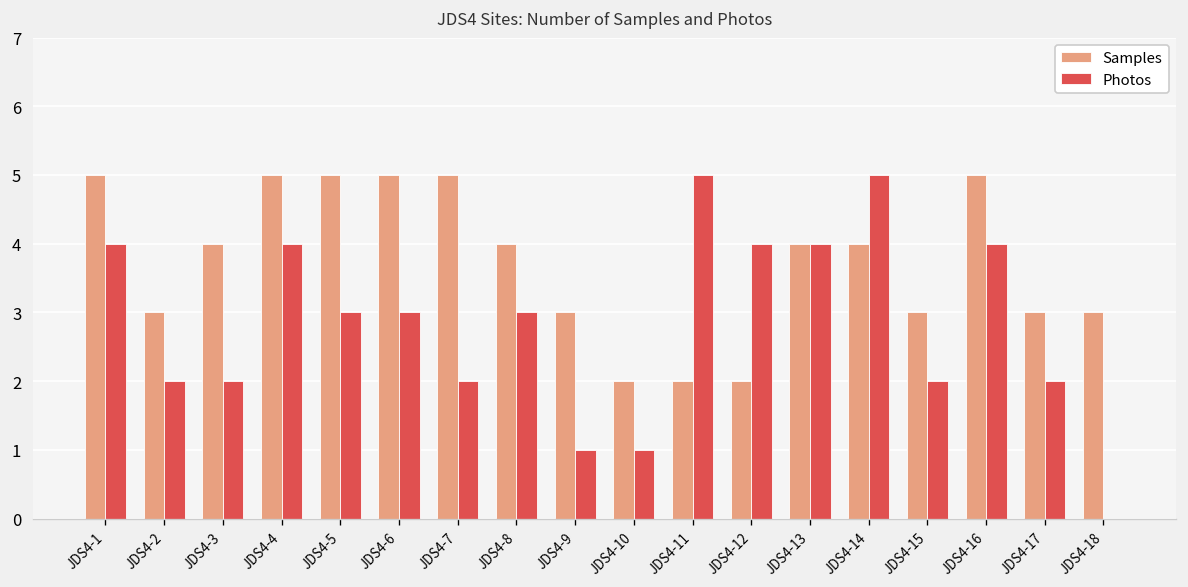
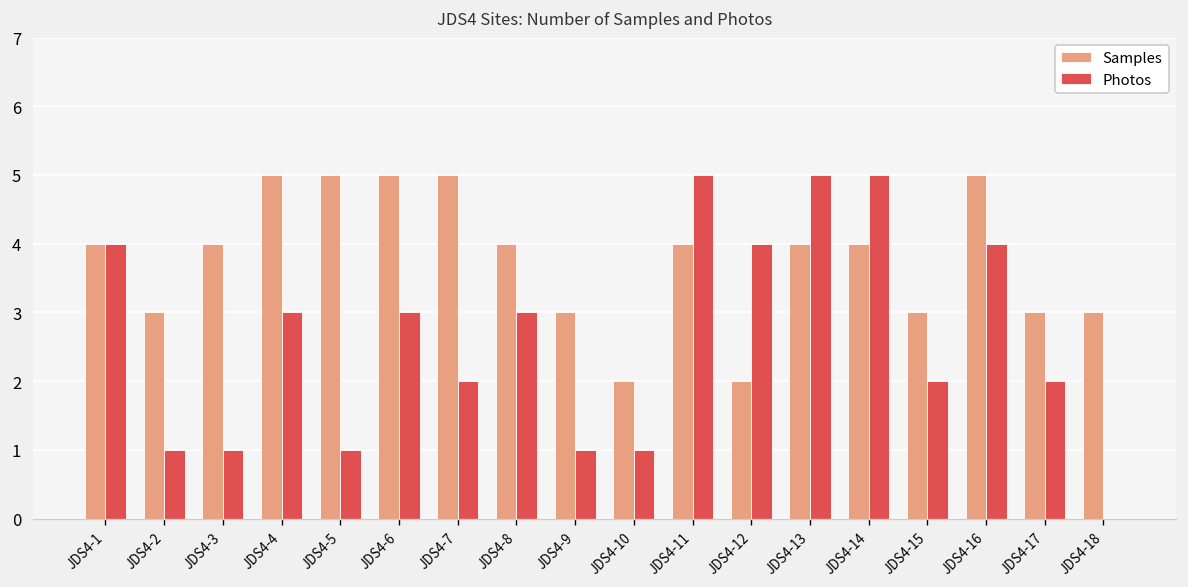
Samples, JDS4-1: 5 -> 4
Photos, JDS4-2: 2 -> 1
Photos, JDS4-3: 2 -> 1
Photos, JDS4-4: 4 -> 3
Photos, JDS4-5: 3 -> 1
Samples, JDS4-11: 2 -> 4
Photos, JDS4-13: 4 -> 5
